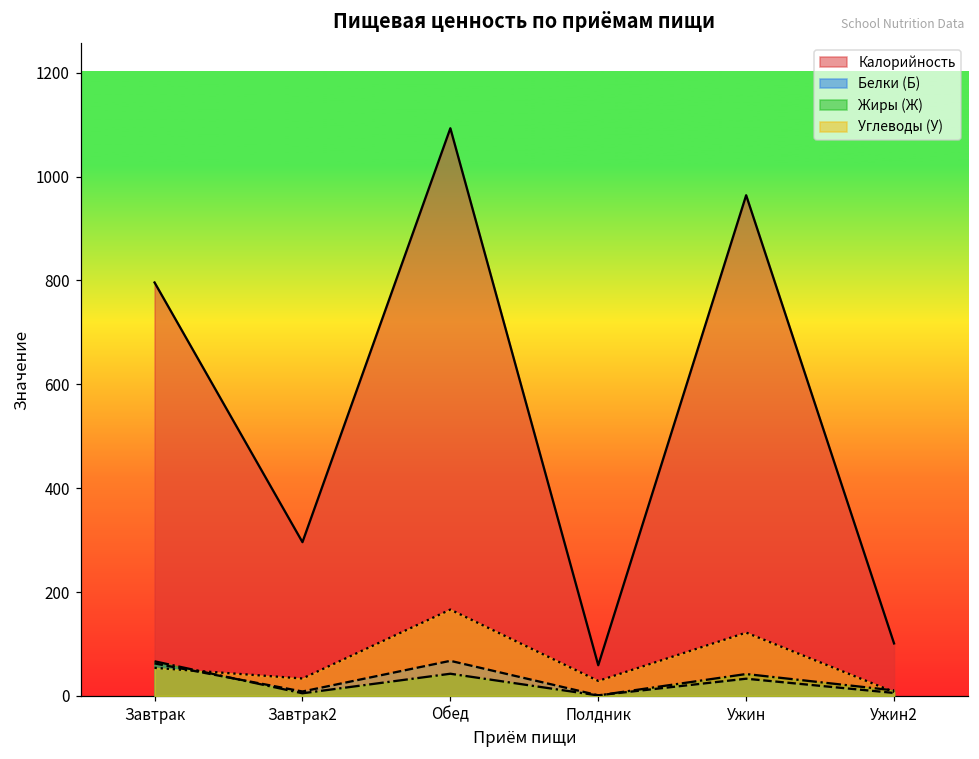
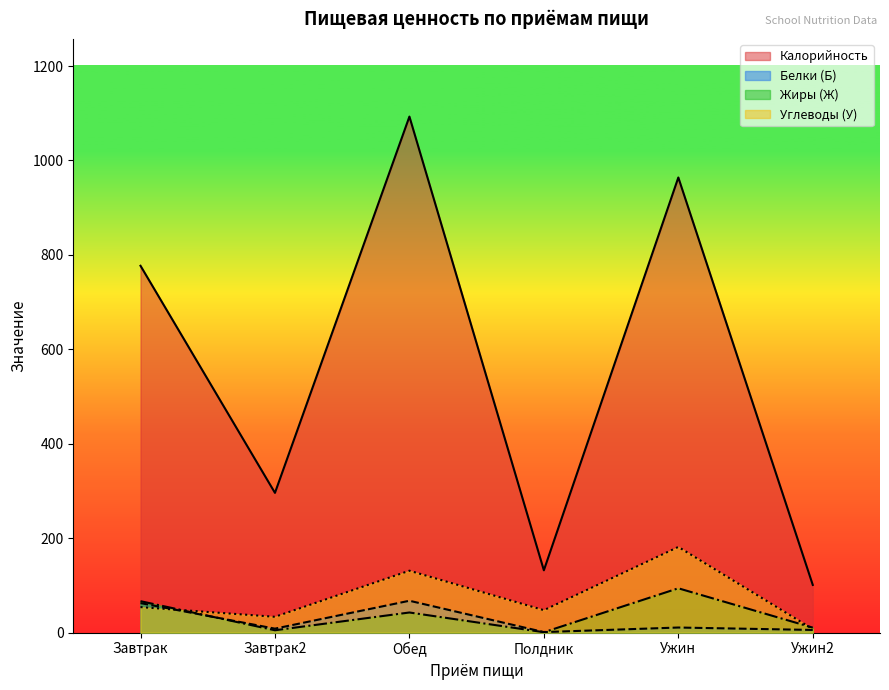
Калорийность, Завтрак: 800 -> 780
Углеводы (У), Обед: 170 -> 130
Калорийность, Полдник: 60 -> 130
Углеводы (У), Полдник: 30 -> 50
Белки (Б), Ужин: 30 -> 10
Жиры (Ж), Ужин: 40 -> 90
Углеводы (У), Ужин: 120 -> 180
